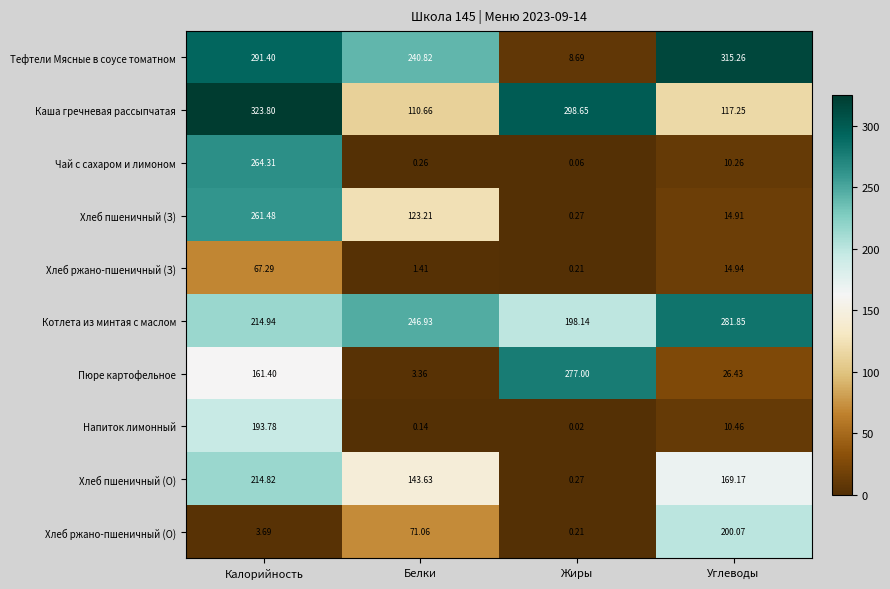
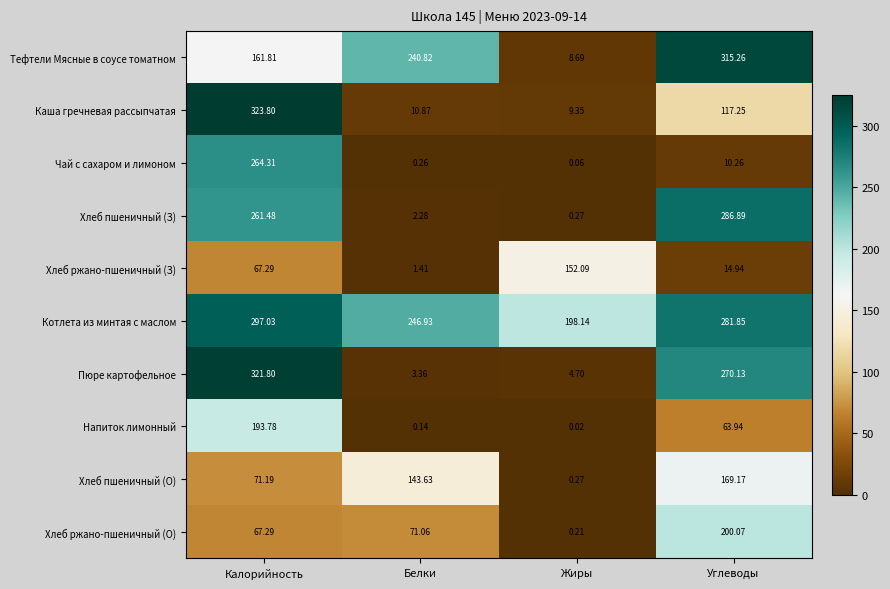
Тефтели Мясные в соусе томатном, Калорийность: 291.40 -> 161.81
Каша гречневая рассыпчатая, Белки: 110.66 -> 10.87
Каша гречневая рассыпчатая, Жиры: 298.65 -> 9.35
Хлеб пшеничный (З), Белки: 123.21 -> 2.28
Хлеб пшеничный (З), Углеводы: 14.91 -> 286.89
Хлеб ржано-пшеничный (З), Жиры: 0.21 -> 152.09
Котлета из минтая с маслом, Калорийность: 214.94 -> 297.03
Пюре картофельное, Калорийность: 161.40 -> 321.80
Пюре картофельное, Жиры: 277.00 -> 4.70
Пюре картофельное, Углеводы: 26.43 -> 270.13
Напиток лимонный, Углеводы: 10.46 -> 63.94
Хлеб пшеничный (О), Калорийность: 214.82 -> 71.19
Хлеб ржано-пшеничный (О), Калорийность: 3.69 -> 67.29
